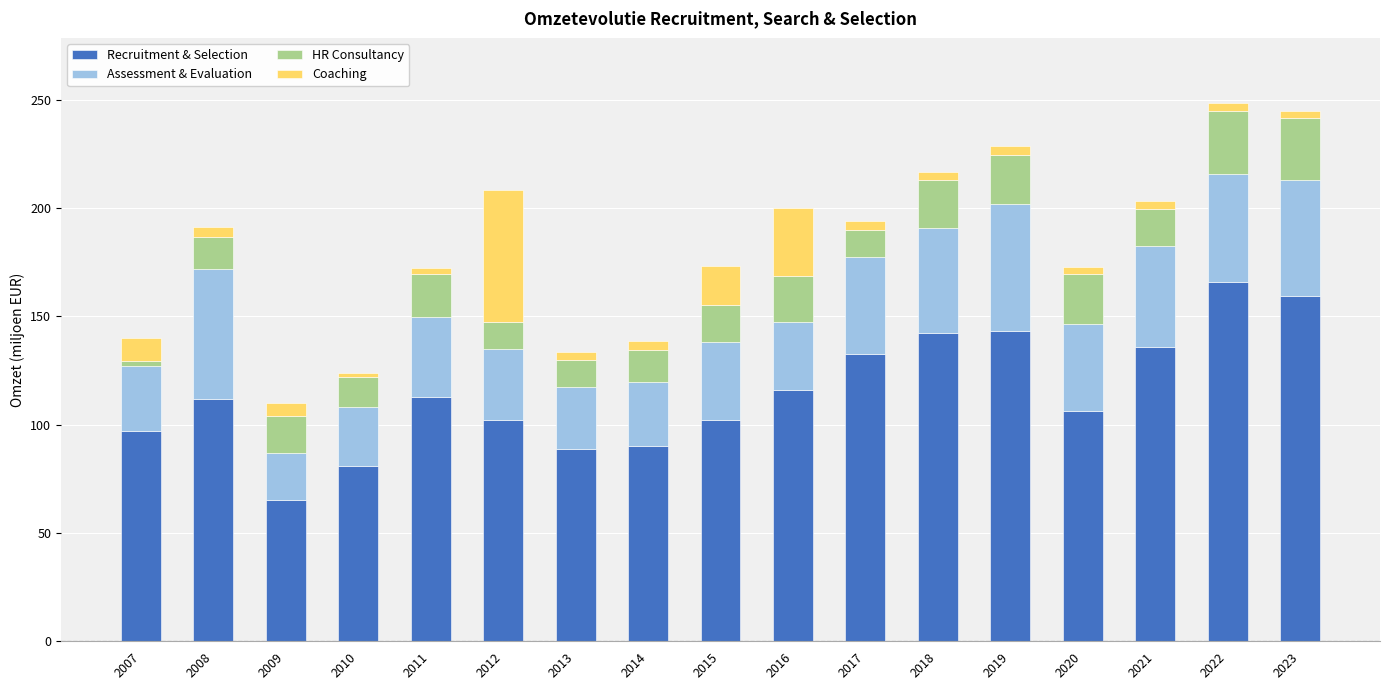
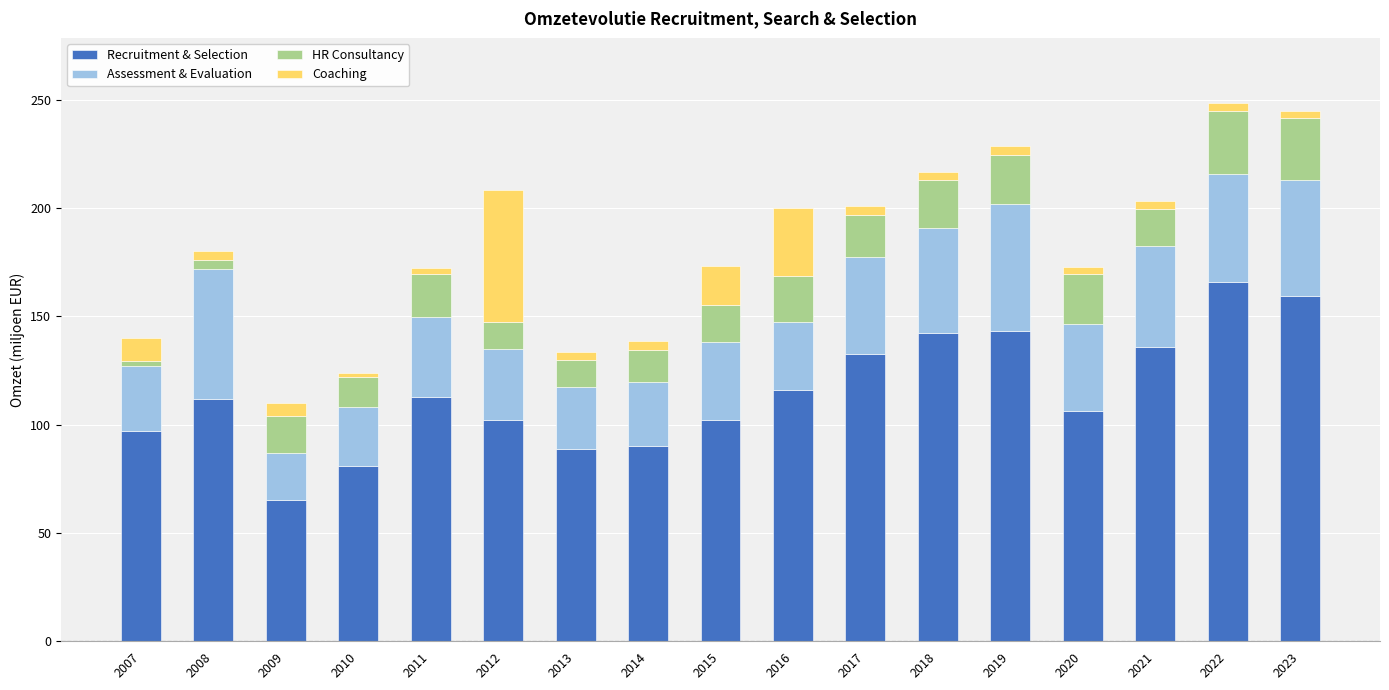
HR Consultancy, 2008: 15 -> 4
HR Consultancy, 2017: 12 -> 19
